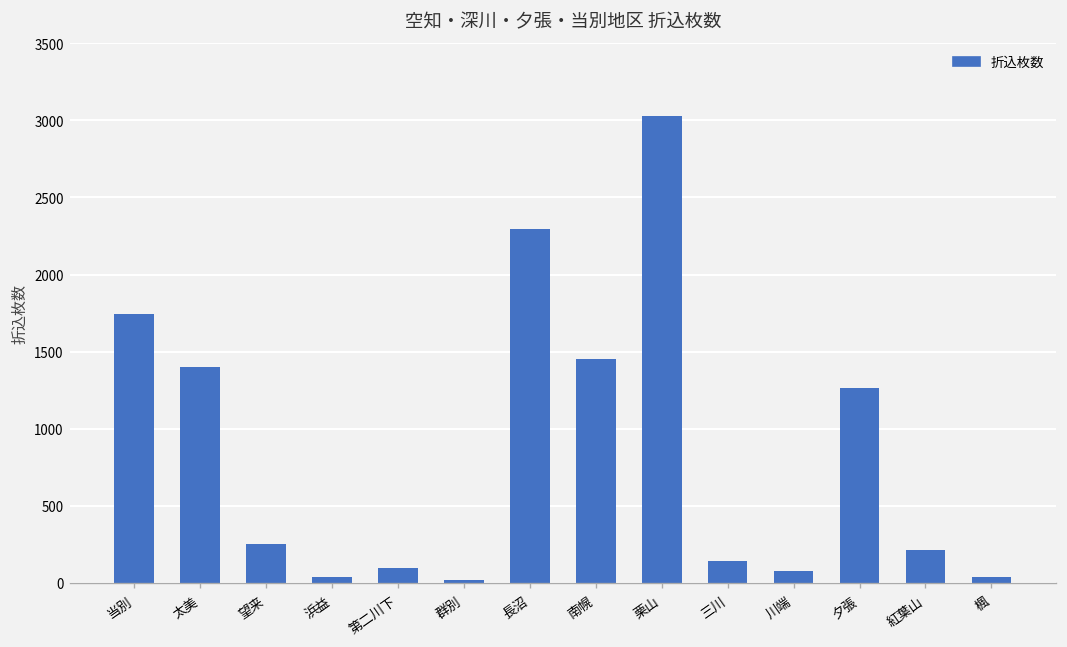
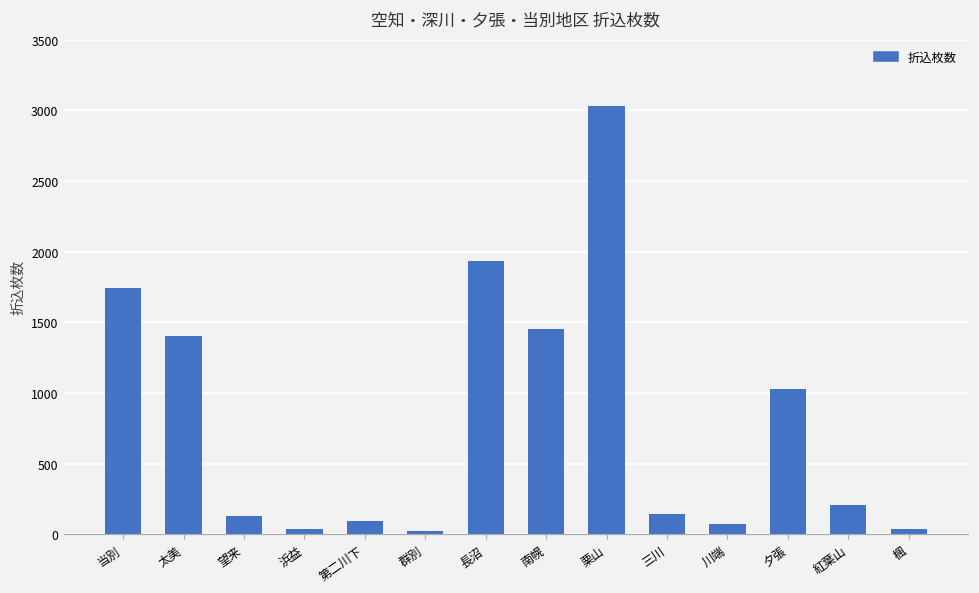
望来: 250 -> 130
長沼: 2290 -> 1930
夕張: 1270 -> 1030
